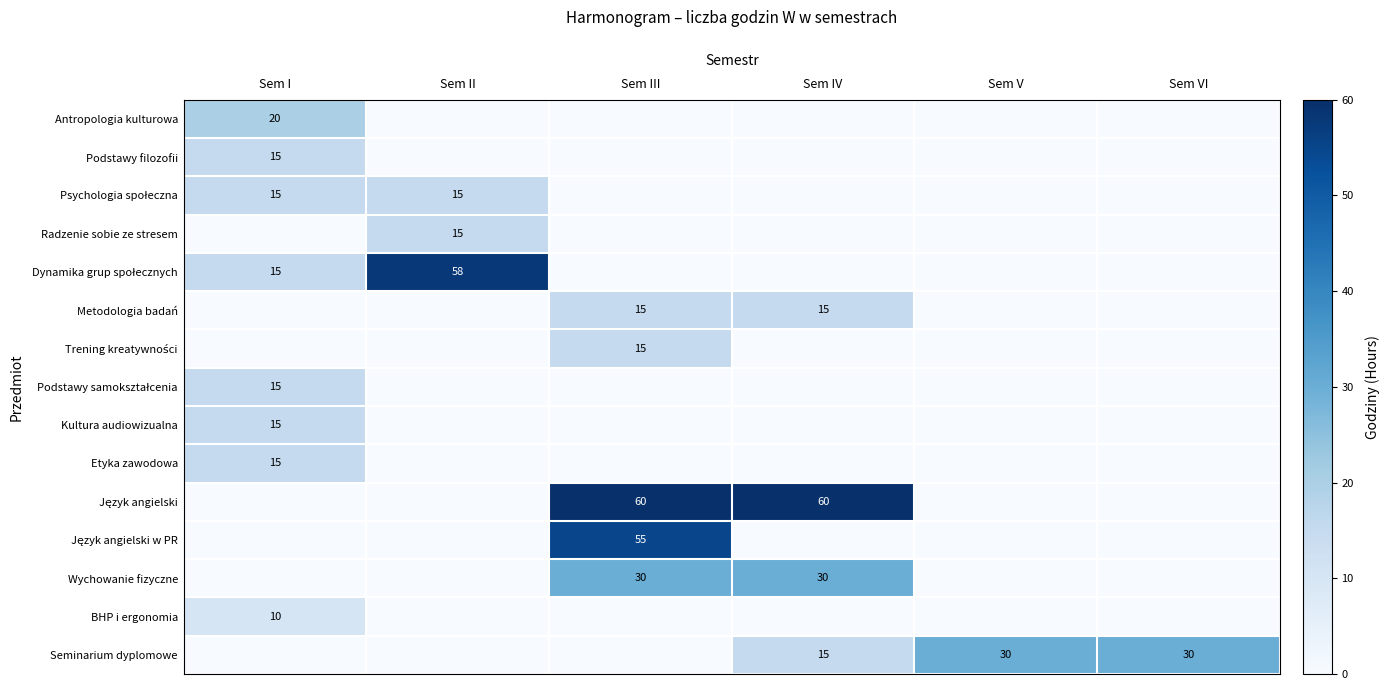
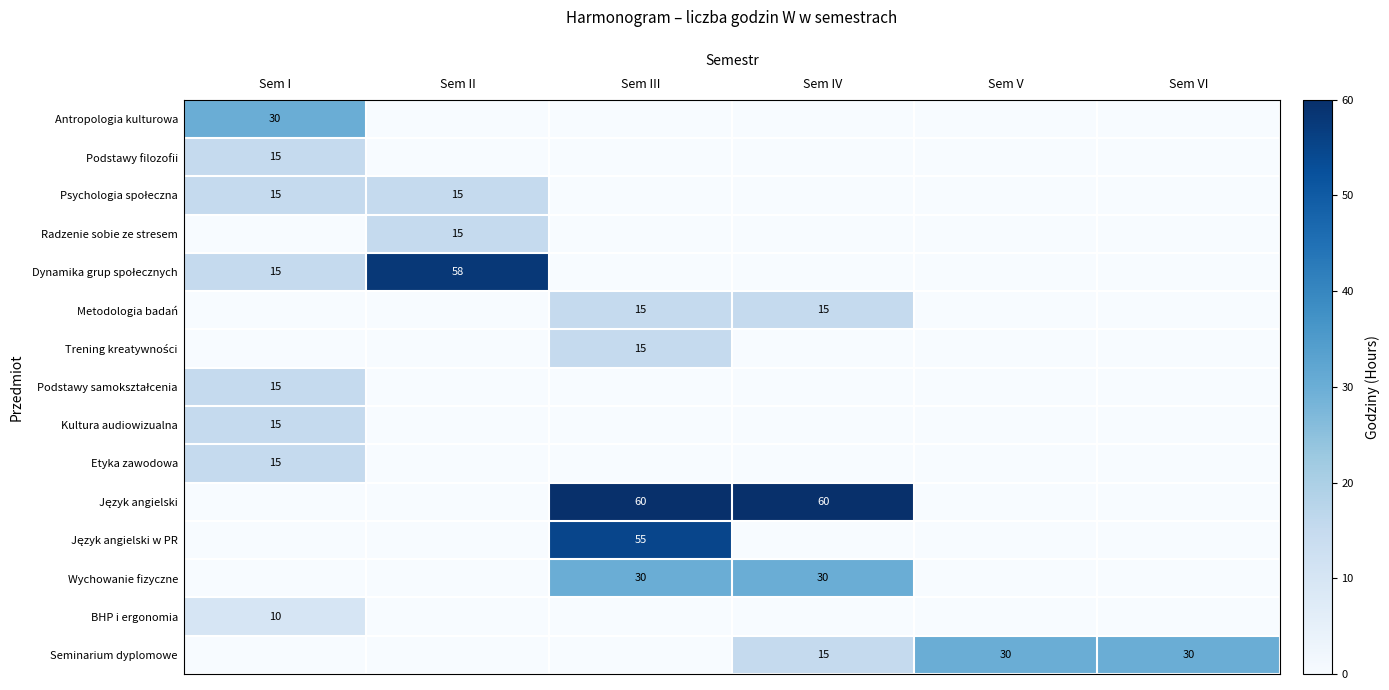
Antropologia kulturowa, Sem I: 20 -> 30
